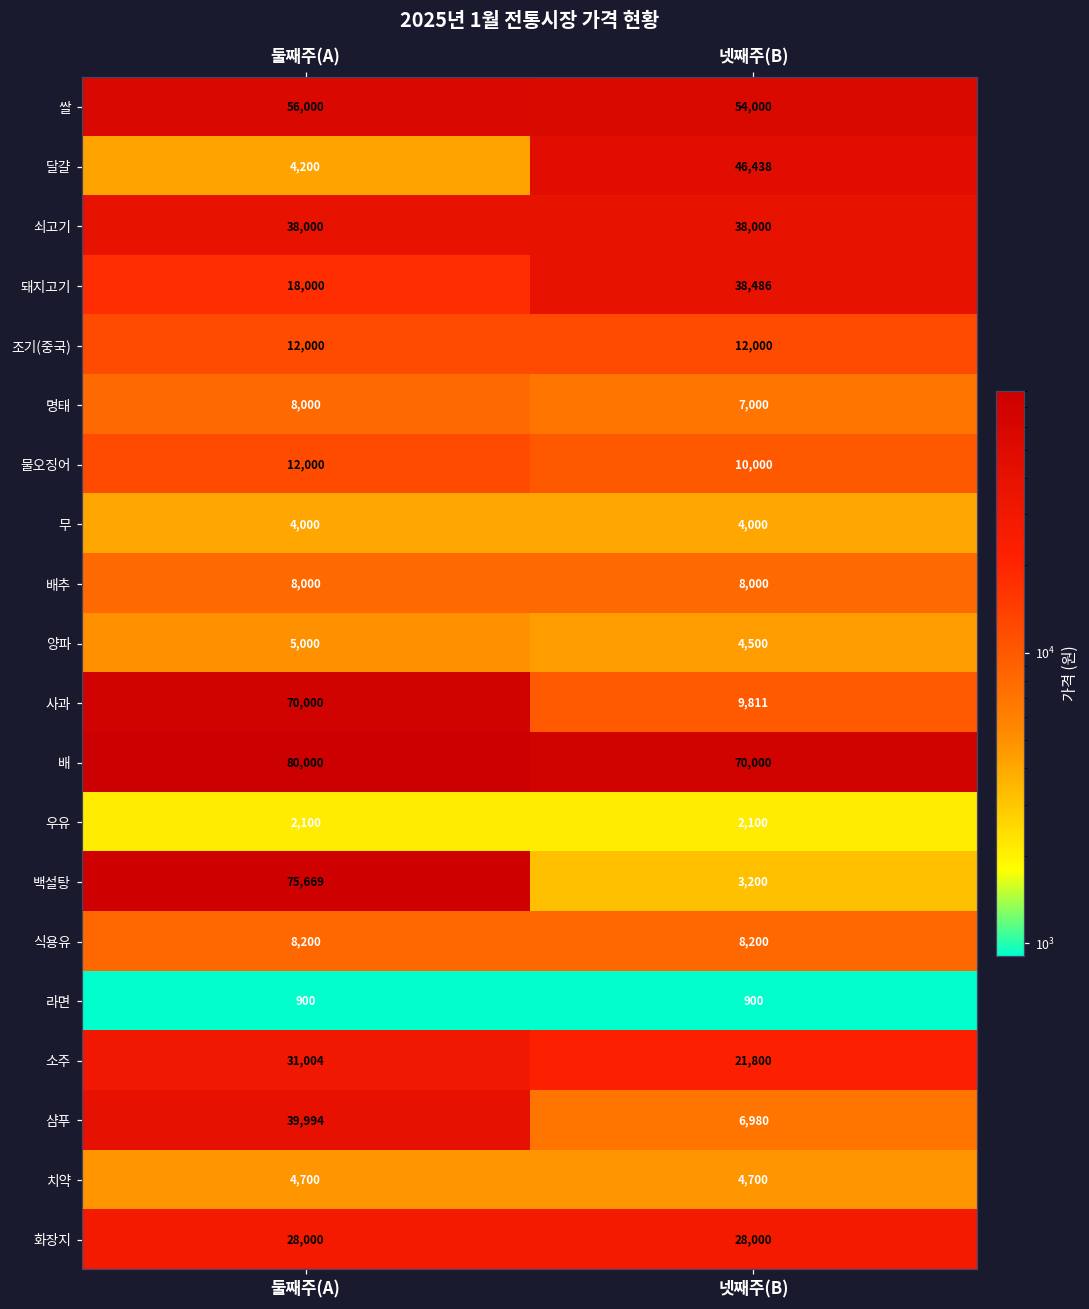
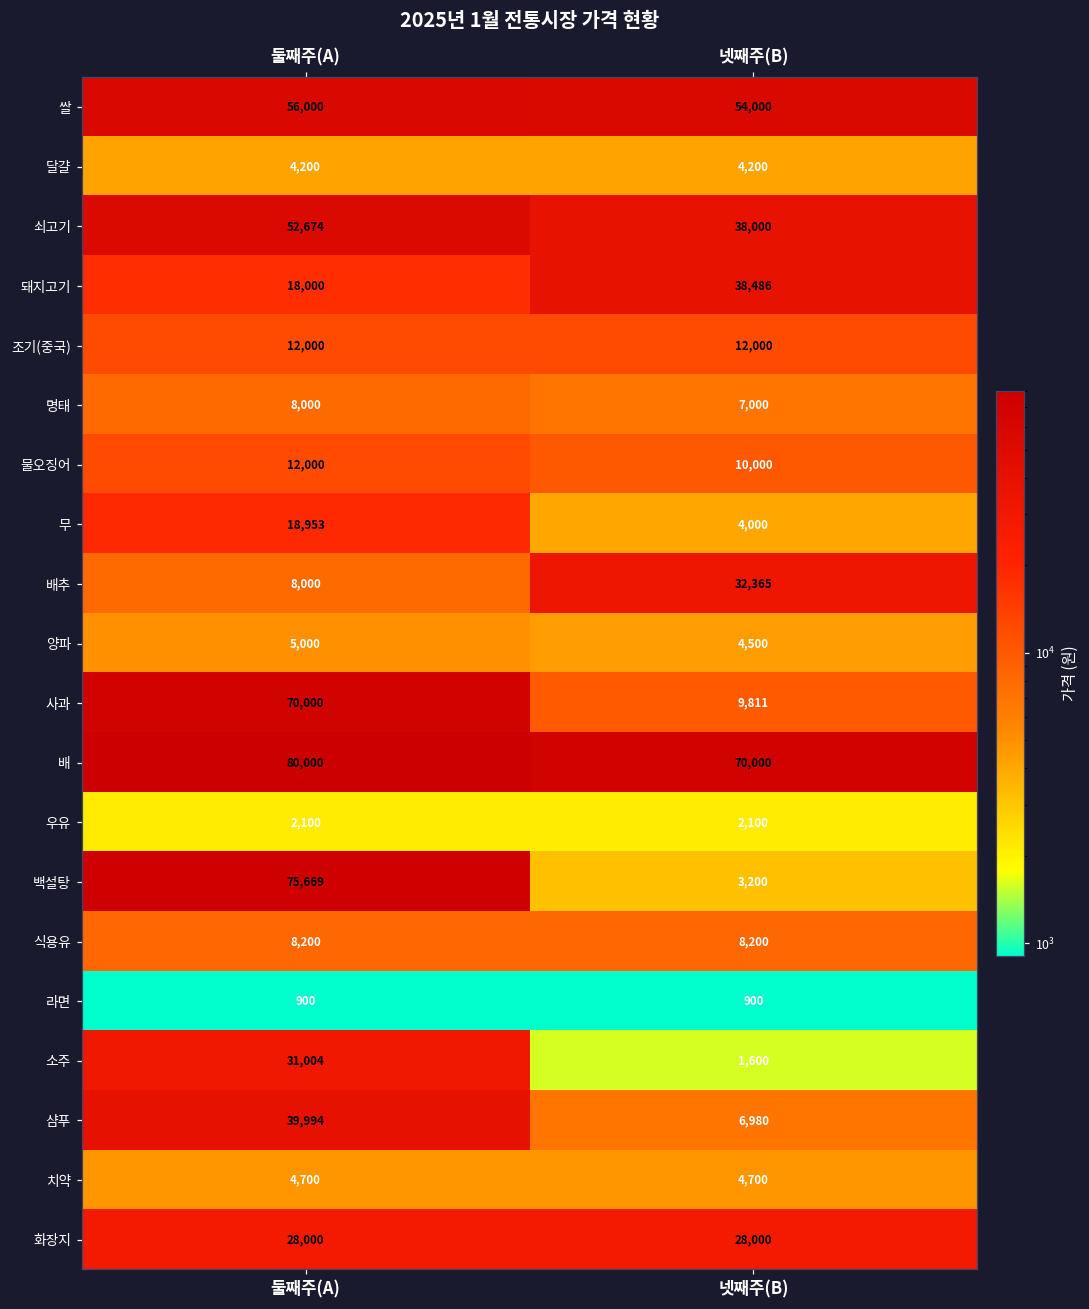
달걀, 넷째주(B): 46,438 -> 4,200
쇠고기, 둘째주(A): 38,000 -> 52,674
무, 둘째주(A): 4,000 -> 18,953
배추, 넷째주(B): 8,000 -> 32,365
소주, 넷째주(B): 21,800 -> 1,600
